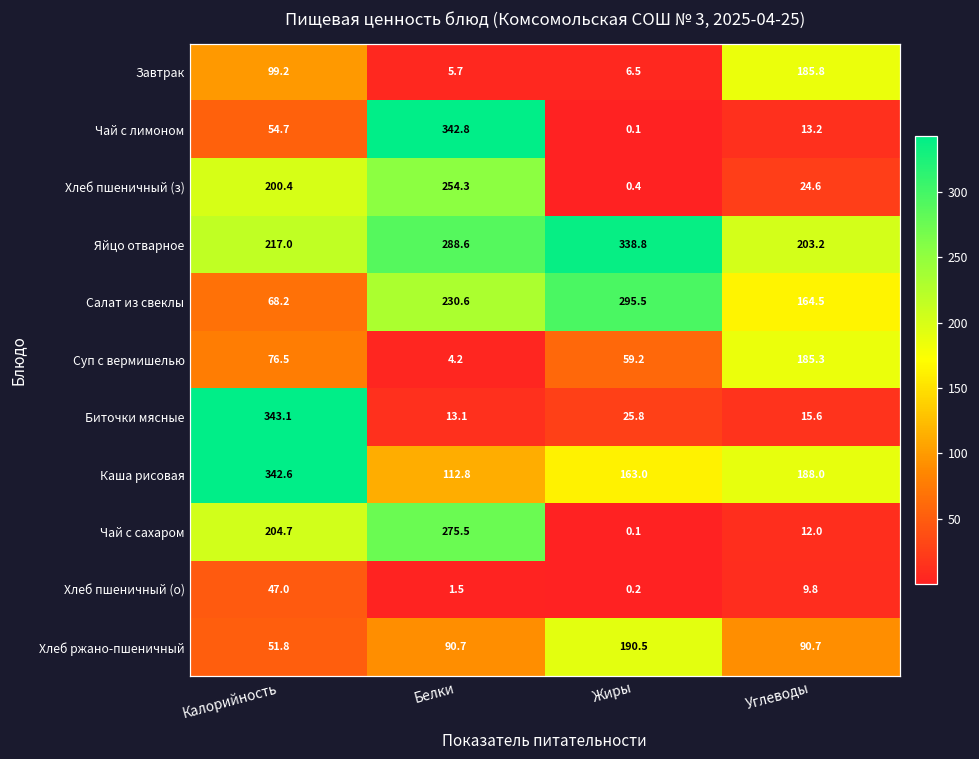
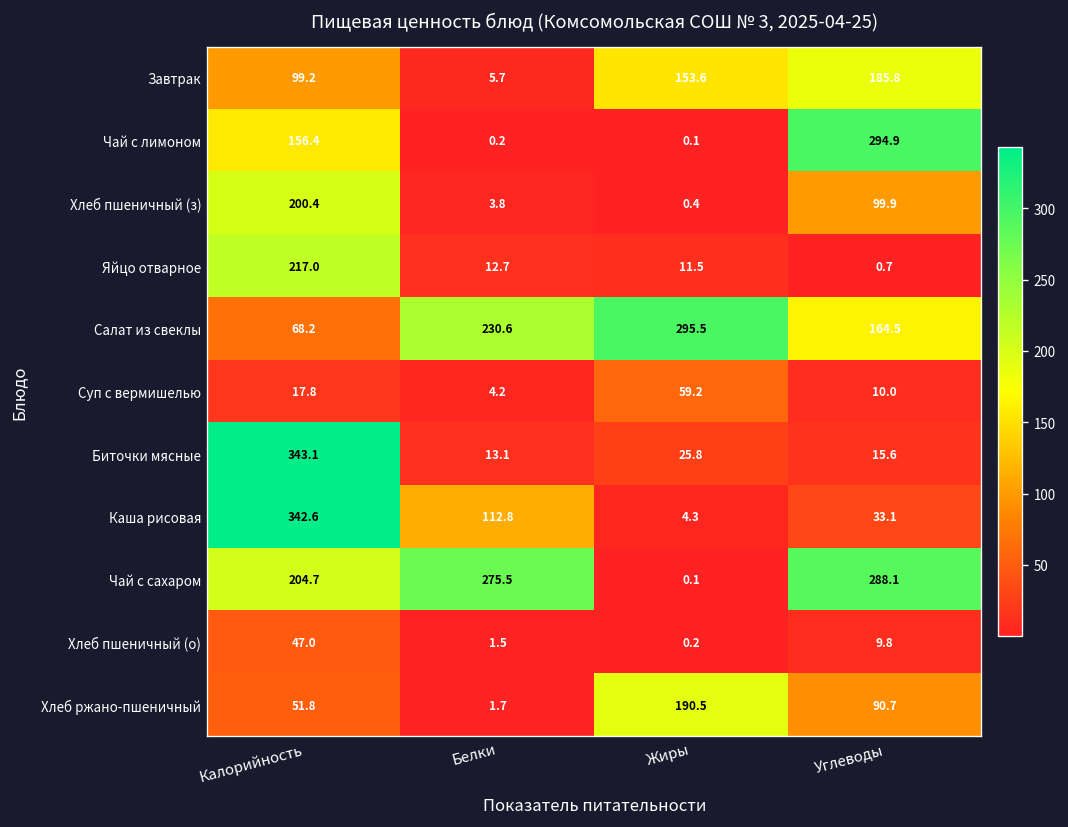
Завтрак, Жиры: 6.5 -> 153.6
Чай с лимоном, Калорийность: 54.7 -> 156.4
Чай с лимоном, Белки: 342.8 -> 0.2
Чай с лимоном, Углеводы: 13.2 -> 294.9
Хлеб пшеничный (з), Белки: 254.3 -> 3.8
Хлеб пшеничный (з), Углеводы: 24.6 -> 99.9
Яйцо отварное, Белки: 288.6 -> 12.7
Яйцо отварное, Жиры: 338.8 -> 11.5
Яйцо отварное, Углеводы: 203.2 -> 0.7
Суп с вермишелью, Калорийность: 76.5 -> 17.8
Суп с вермишелью, Углеводы: 185.3 -> 10.0
Каша рисовая, Жиры: 163.0 -> 4.3
Каша рисовая, Углеводы: 188.0 -> 33.1
Чай с сахаром, Углеводы: 12.0 -> 288.1
Хлеб ржано-пшеничный, Белки: 90.7 -> 1.7
